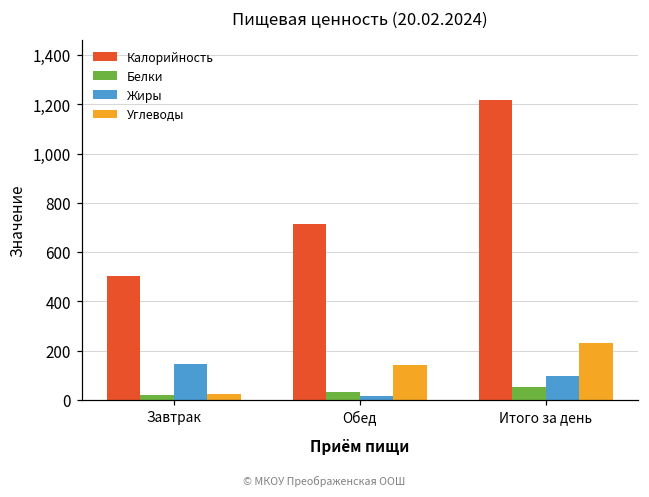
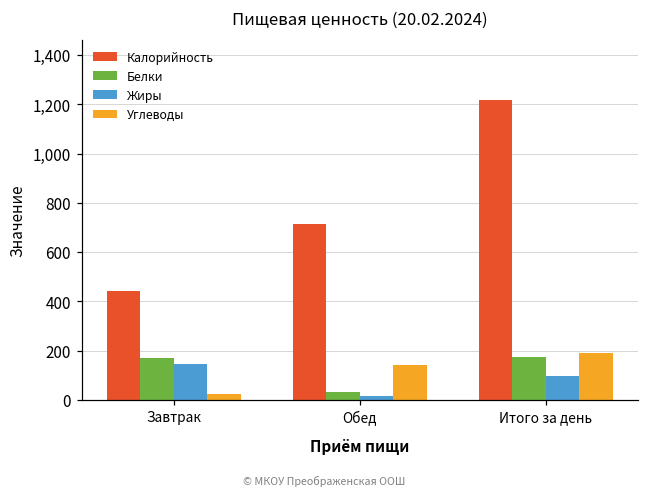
Калорийность, Завтрак: 500 -> 440
Белки, Завтрак: 20 -> 170
Белки, Итого за день: 50 -> 180
Углеводы, Итого за день: 230 -> 190
